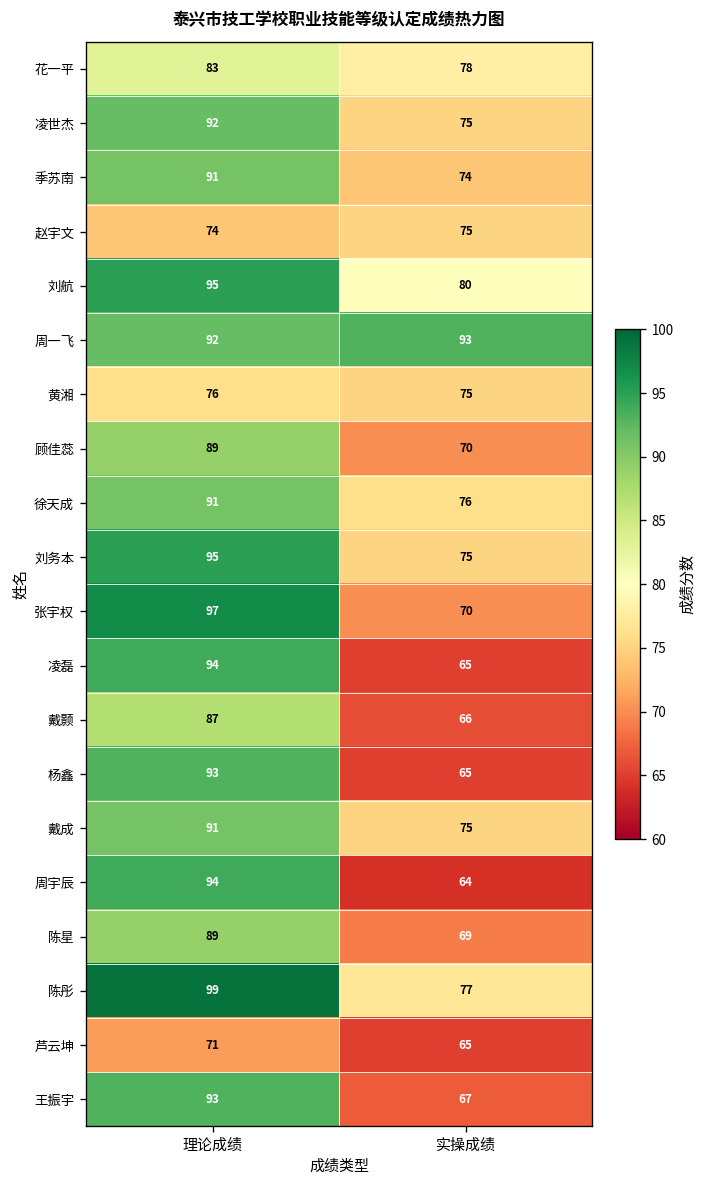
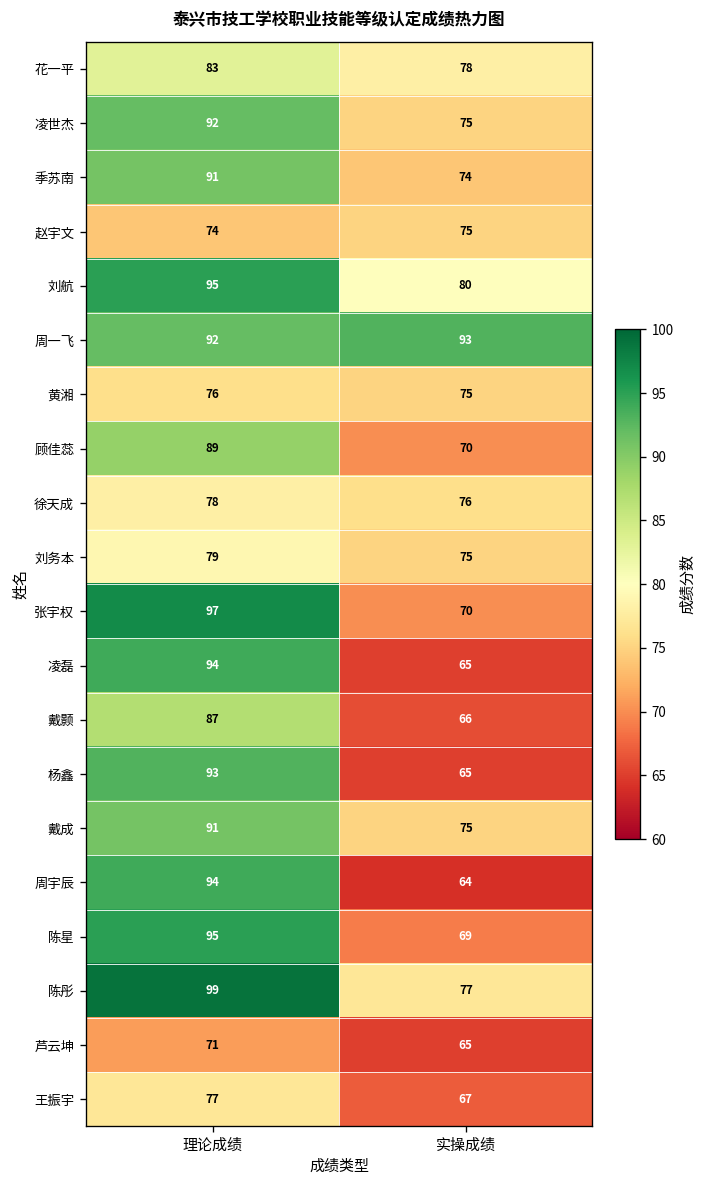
徐天成, 理论成绩: 91 -> 78
刘务本, 理论成绩: 95 -> 79
陈星, 理论成绩: 89 -> 95
王振宇, 理论成绩: 93 -> 77
